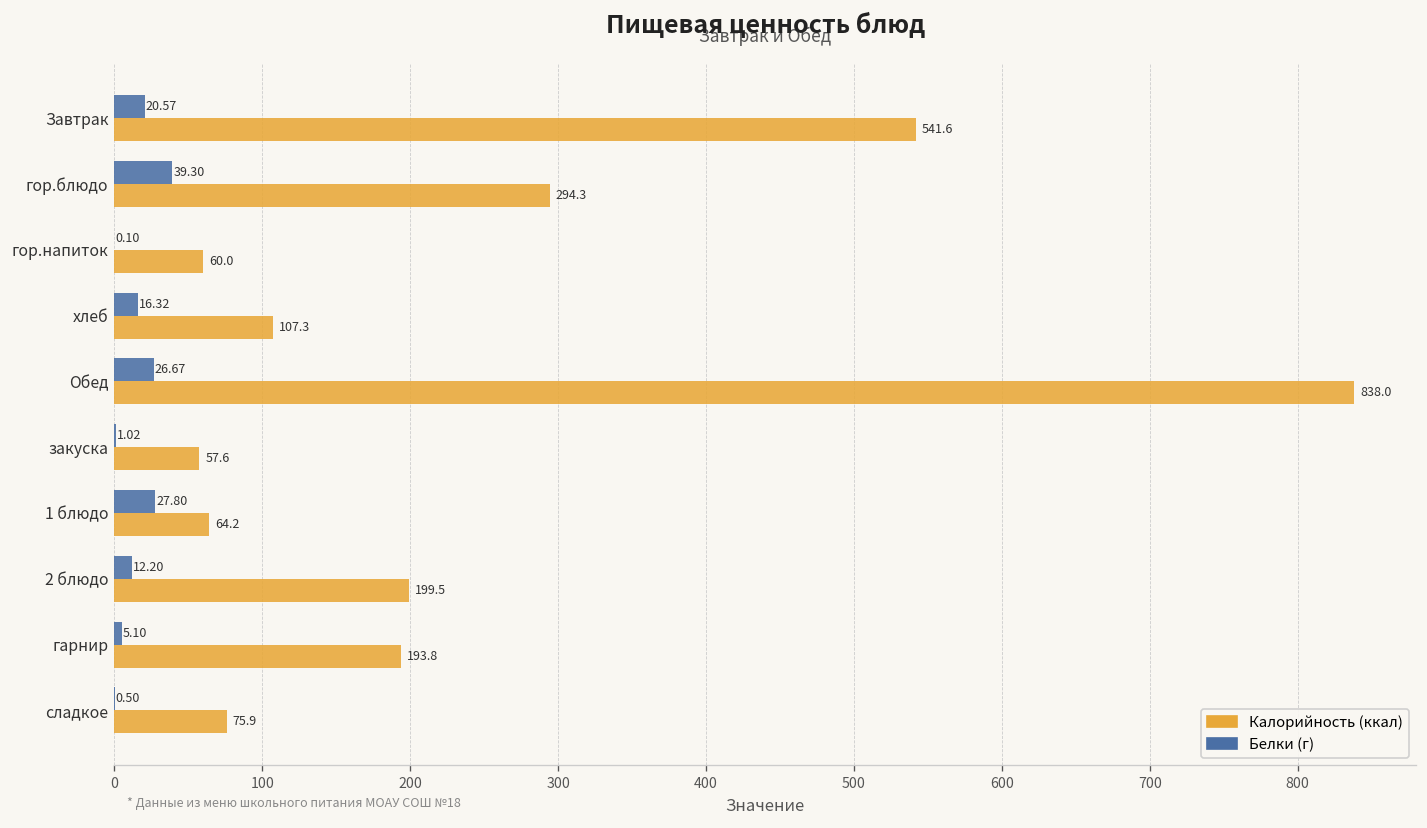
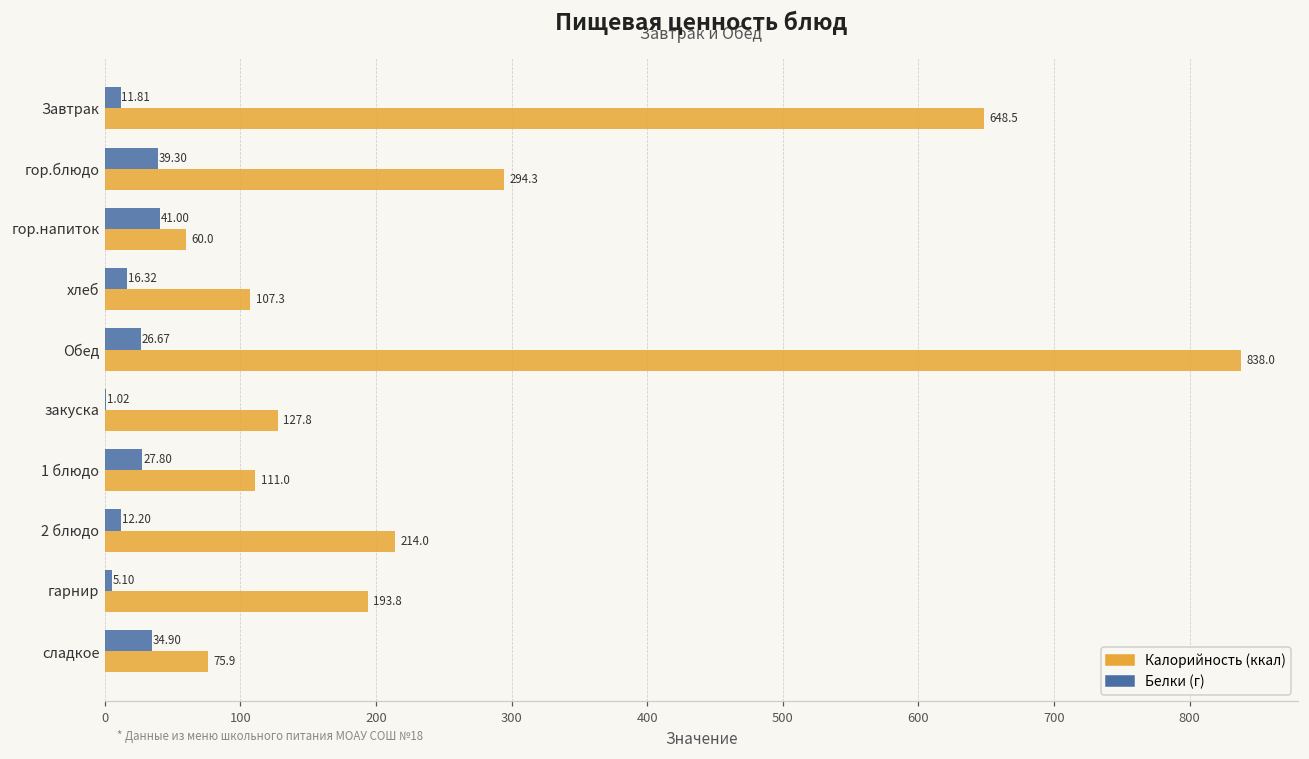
Белки (г), Завтрак: 20.57 -> 11.81
Калорийность (ккал), Завтрак: 541.6 -> 648.5
Белки (г), гор.напиток: 0.10 -> 41.00
Калорийность (ккал), закуска: 57.6 -> 127.8
Калорийность (ккал), 1 блюдо: 64.2 -> 111.0
Калорийность (ккал), 2 блюдо: 199.5 -> 214.0
Белки (г), сладкое: 0.50 -> 34.90
